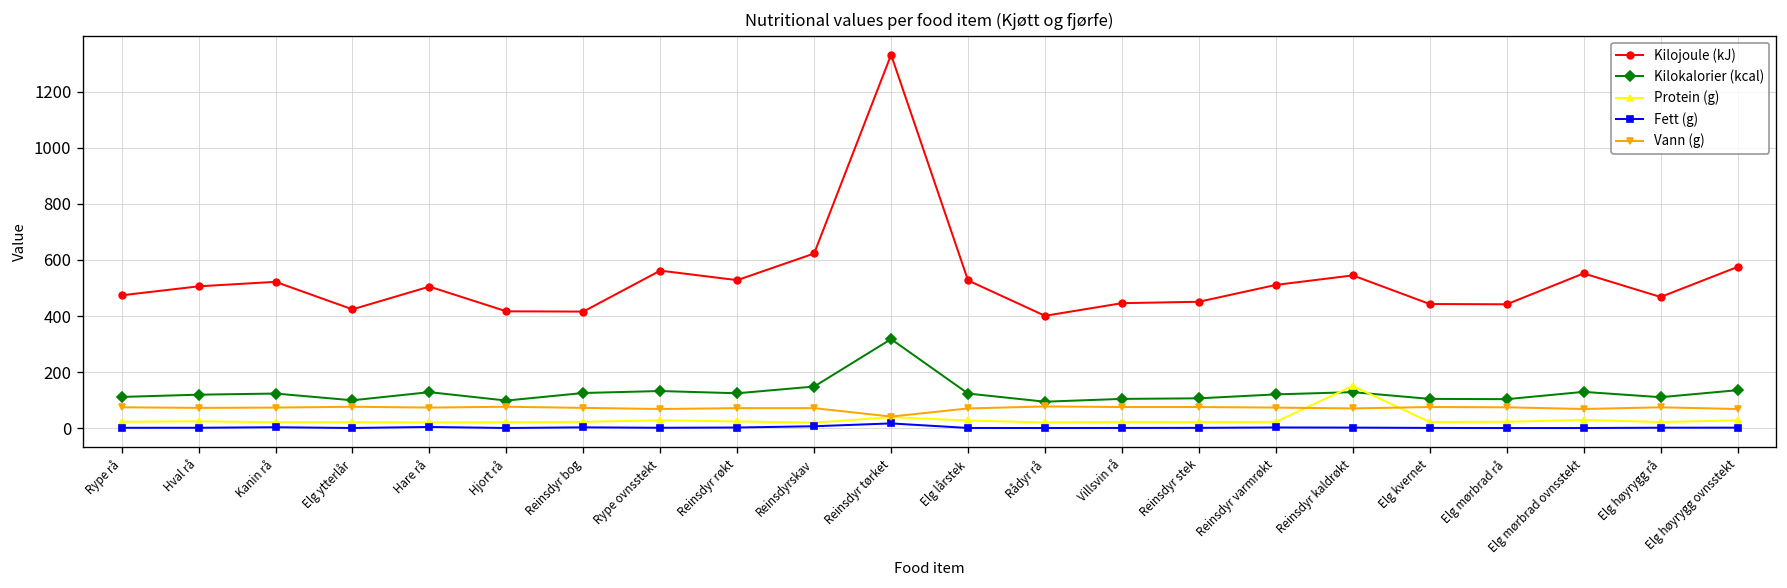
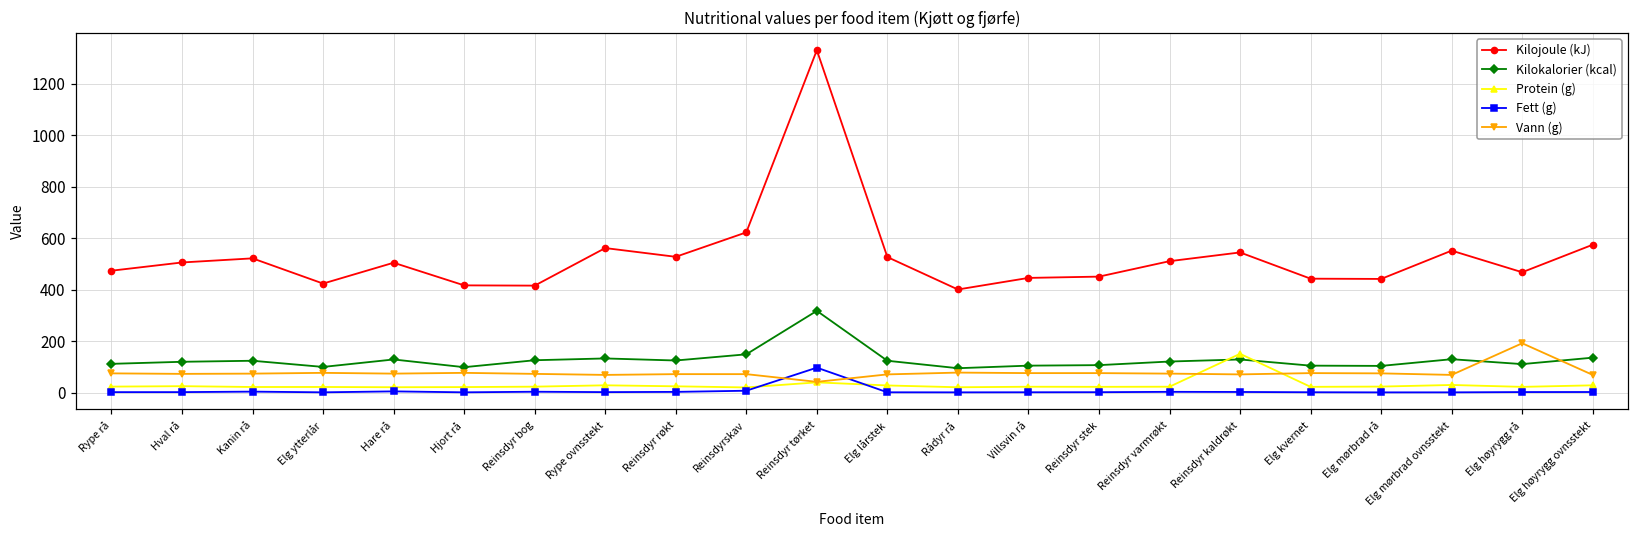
Fett (g), Reinsdyr tørket: 20 -> 100
Vann (g), Elg høyrygg rå: 80 -> 190
